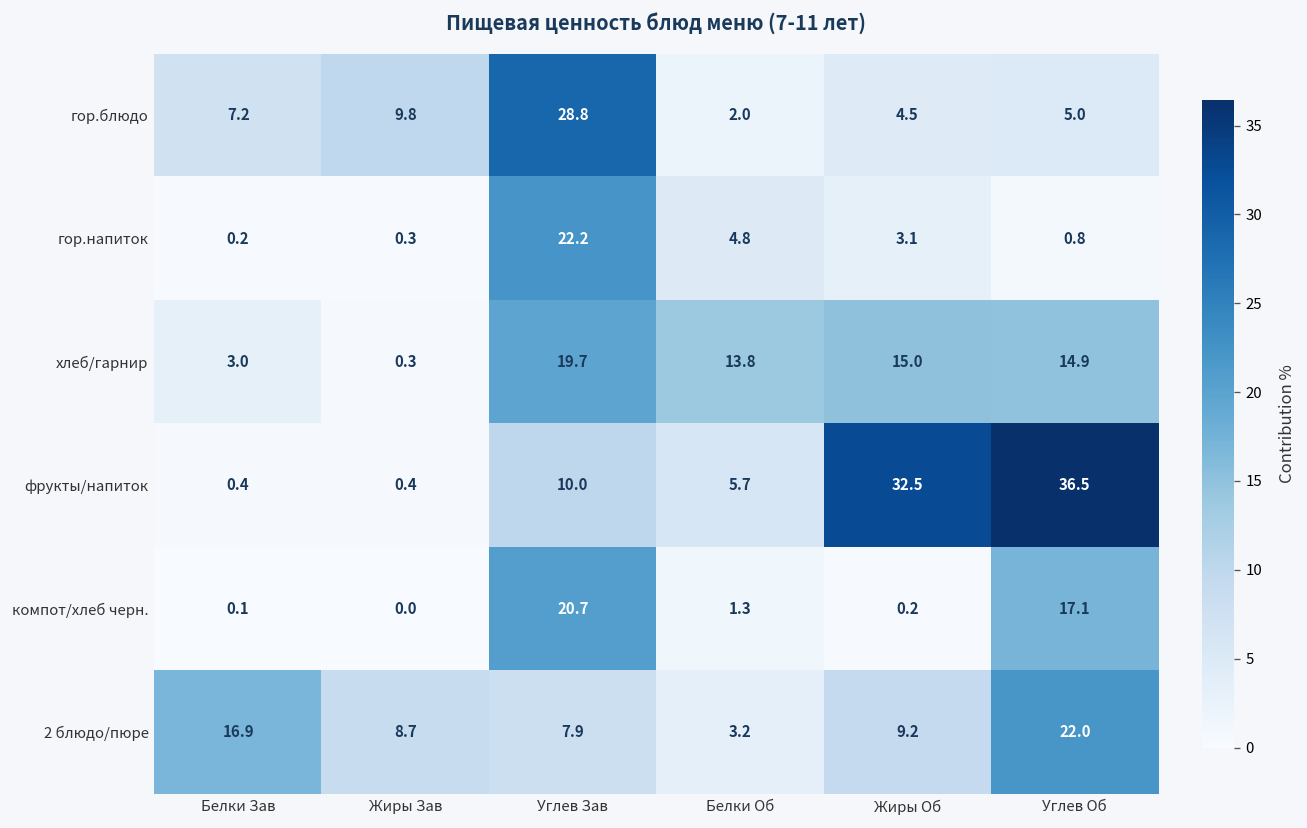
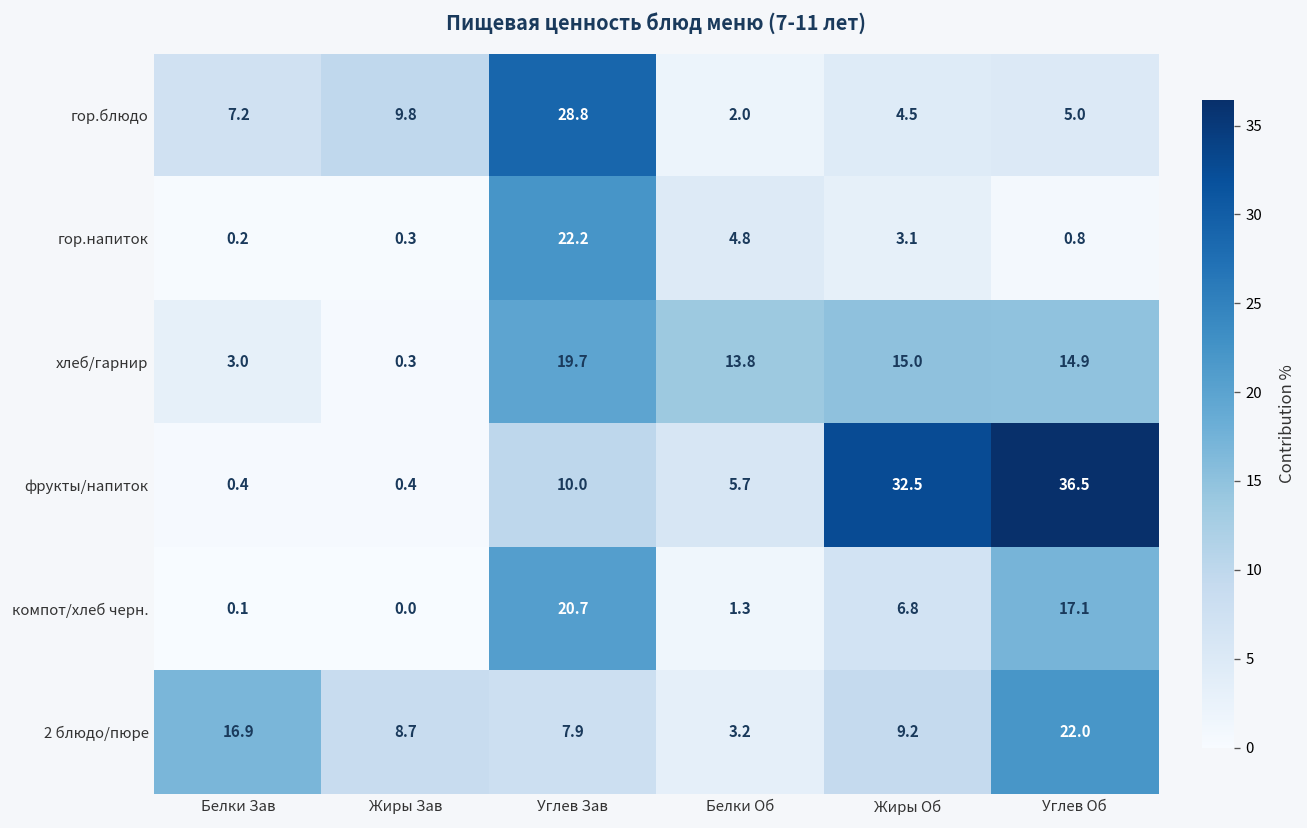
компот/хлеб черн., Жиры Об: 0.2 -> 6.8
